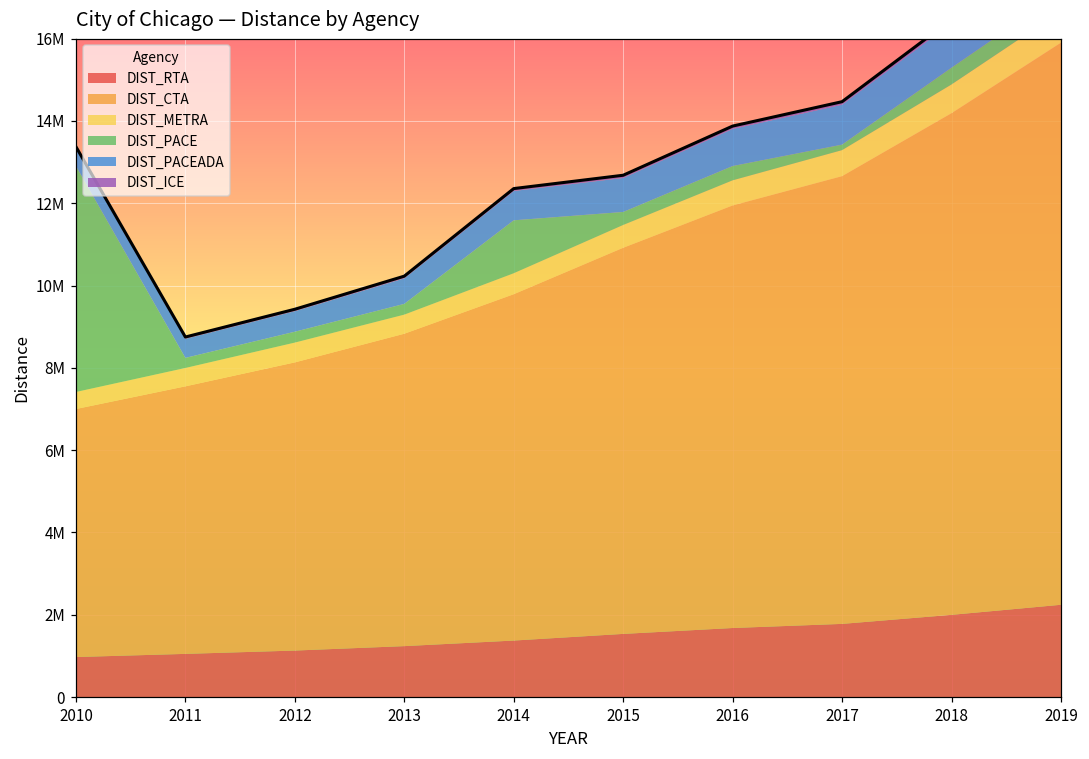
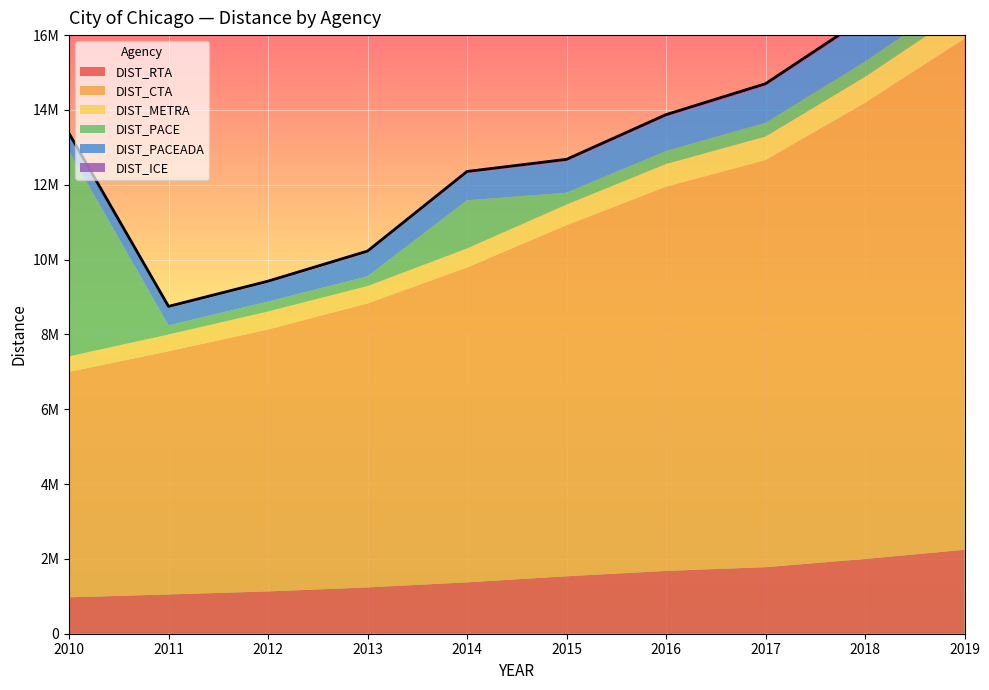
DIST_PACE, 2017: 100000 -> 400000
